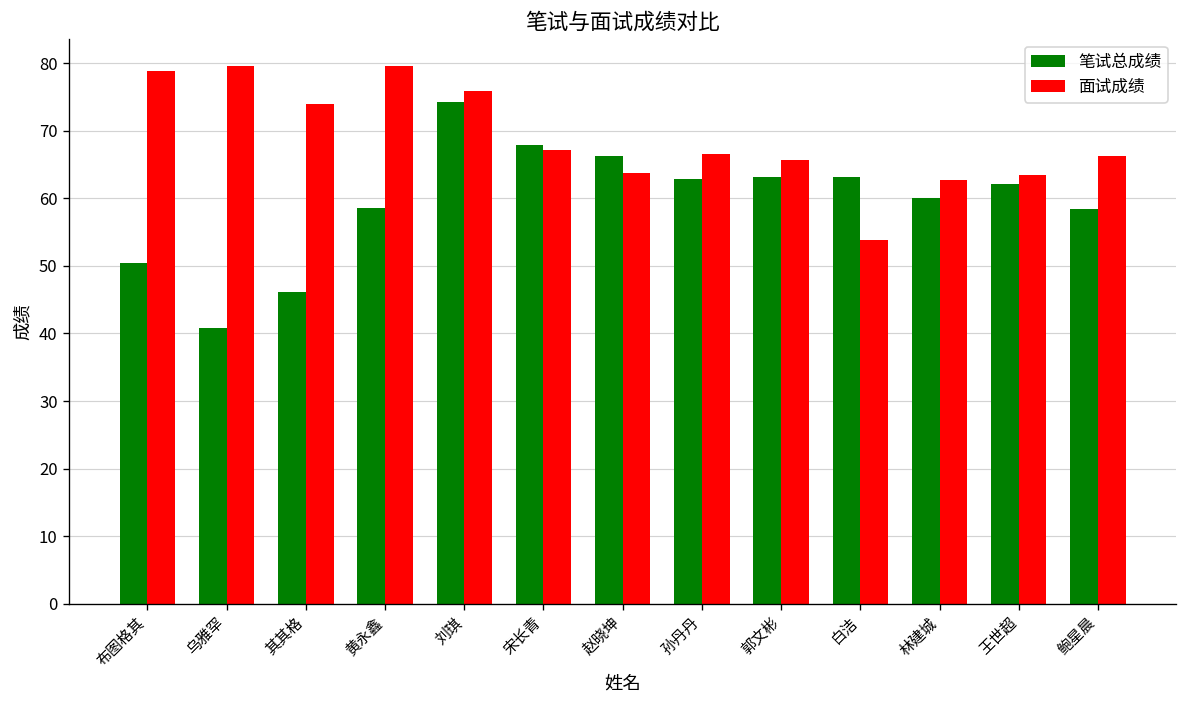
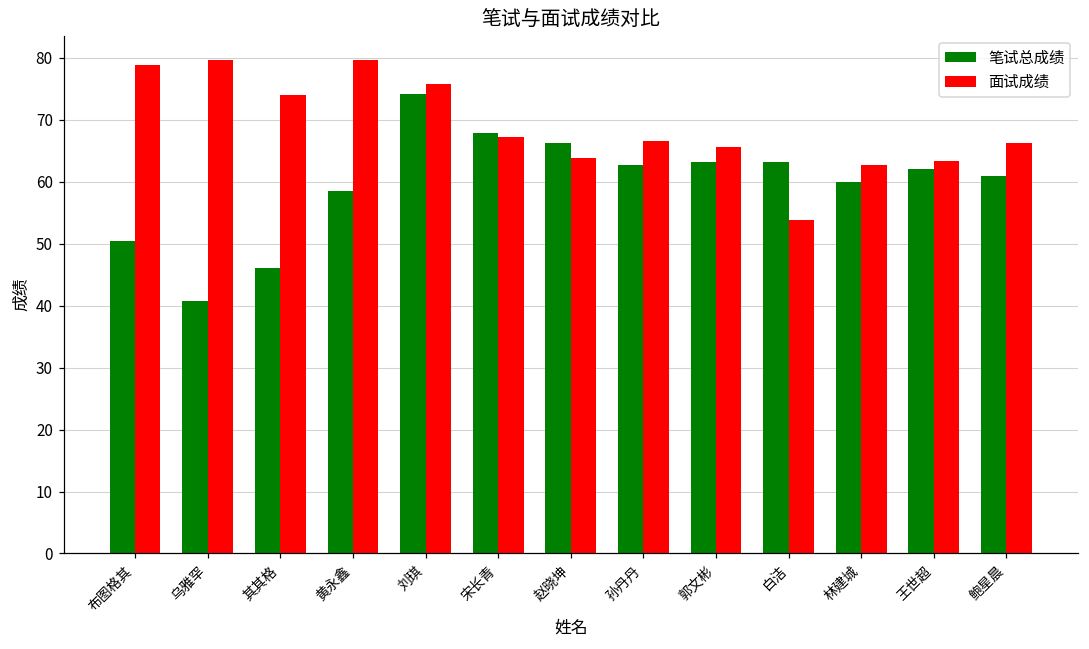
笔试总成绩, 鲍星晨: 58 -> 61
